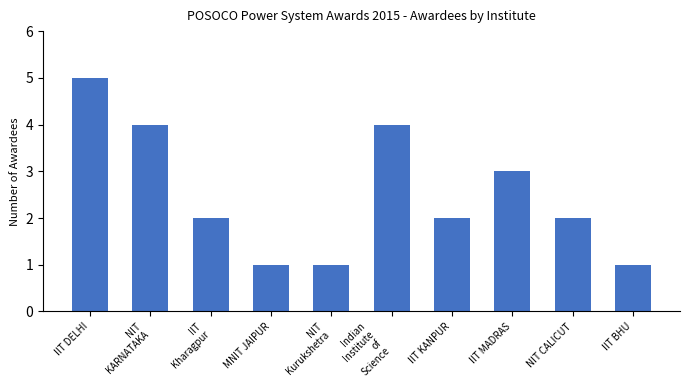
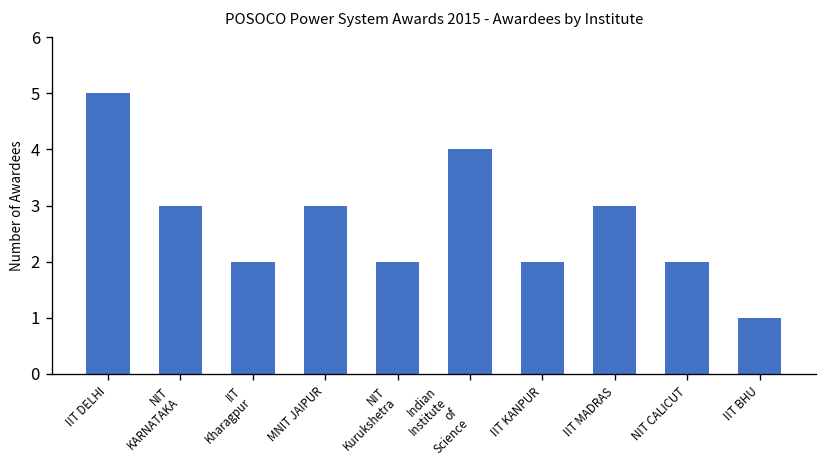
NIT KARNATAKA: 4 -> 3
MNIT JAIPUR: 1 -> 3
NIT Kurukshetra: 1 -> 2
